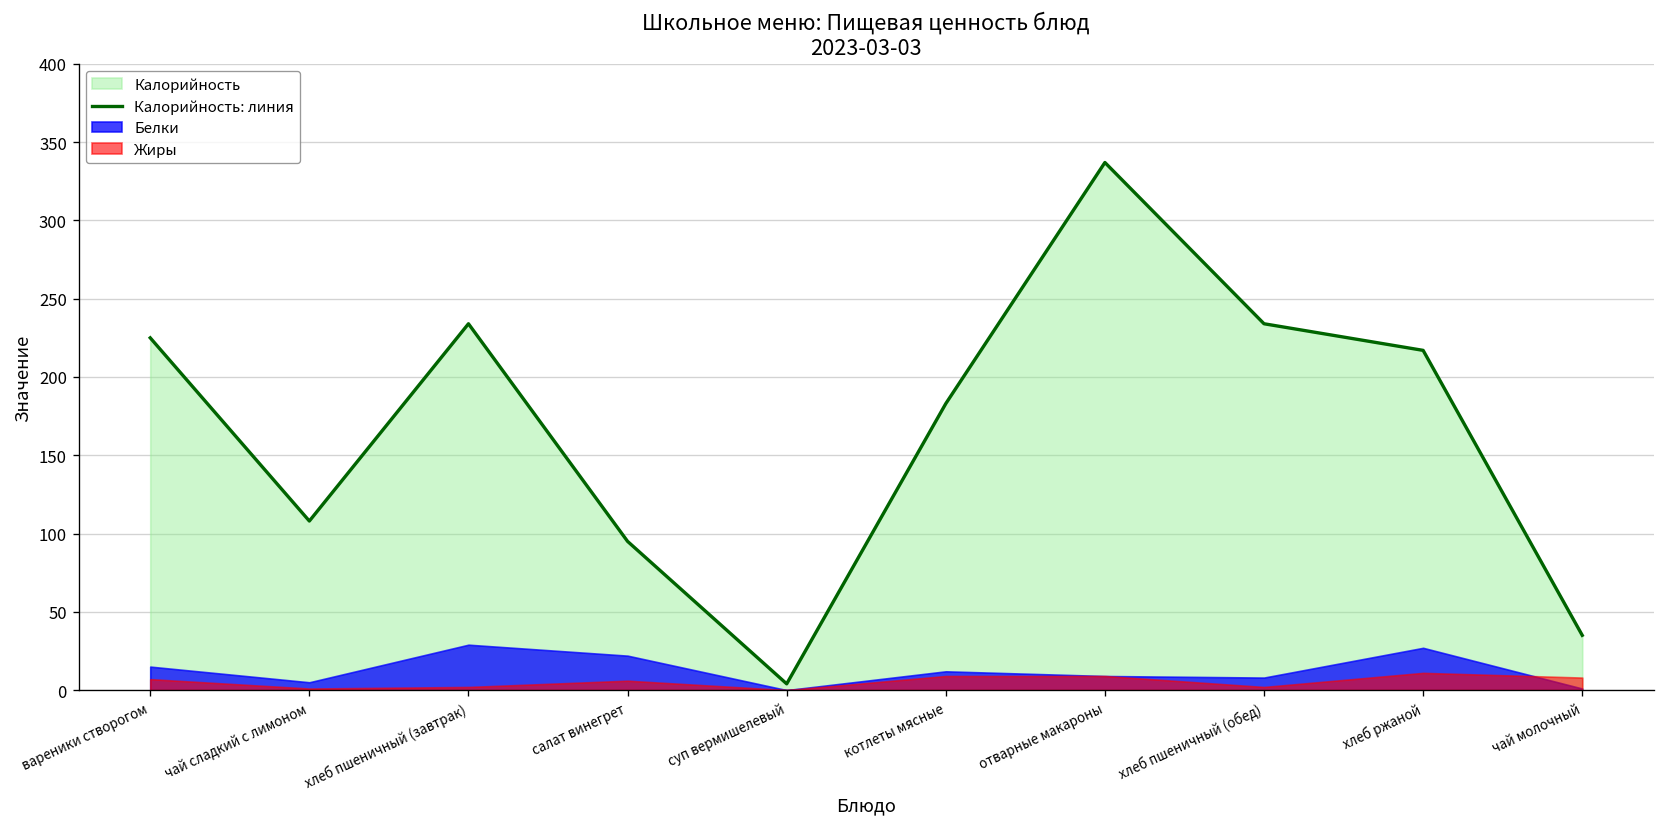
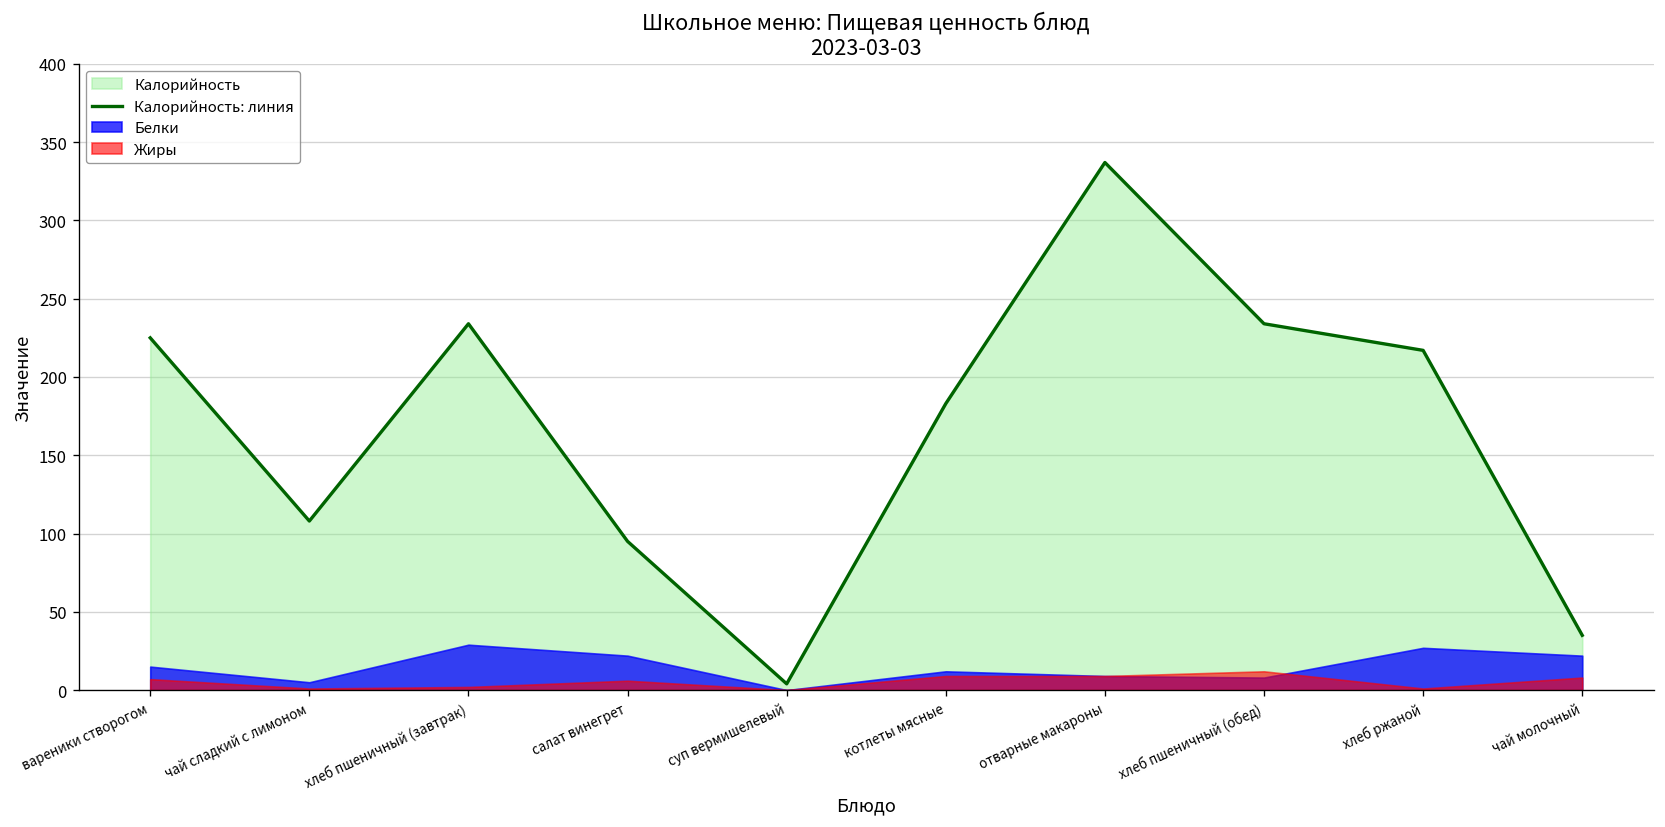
Жиры, хлеб пшеничный (обед): 2 -> 12
Жиры, хлеб ржаной: 11 -> 1
Белки, чай молочный: 1 -> 22
